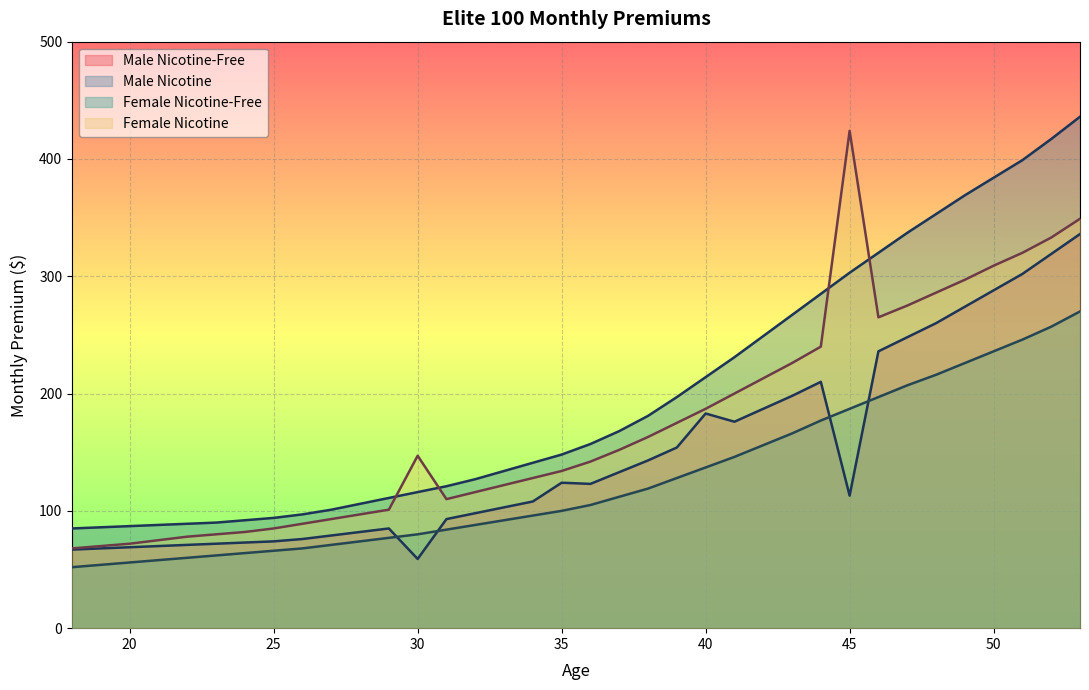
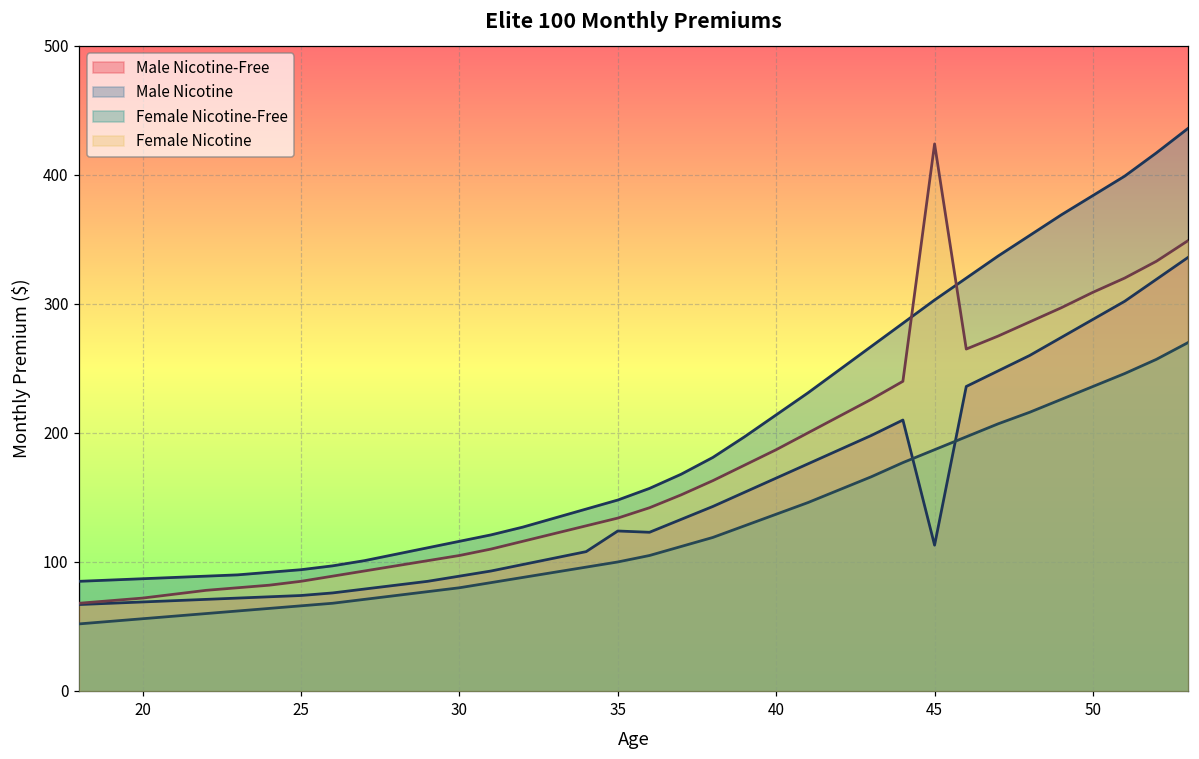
Male Nicotine-Free, 30: 59 -> 89
Female Nicotine, 30: 147 -> 105
Male Nicotine-Free, 40: 183 -> 165
